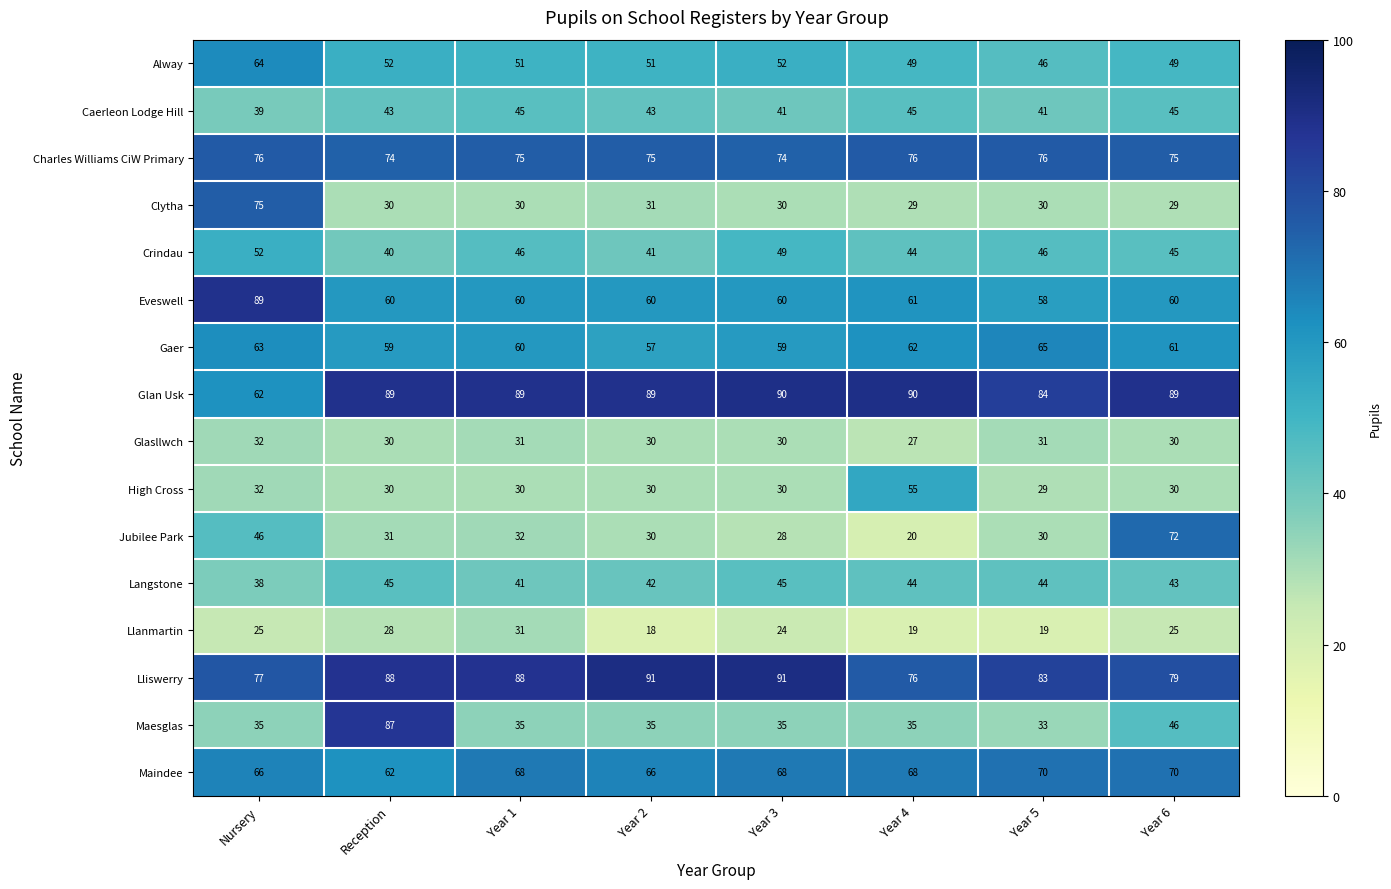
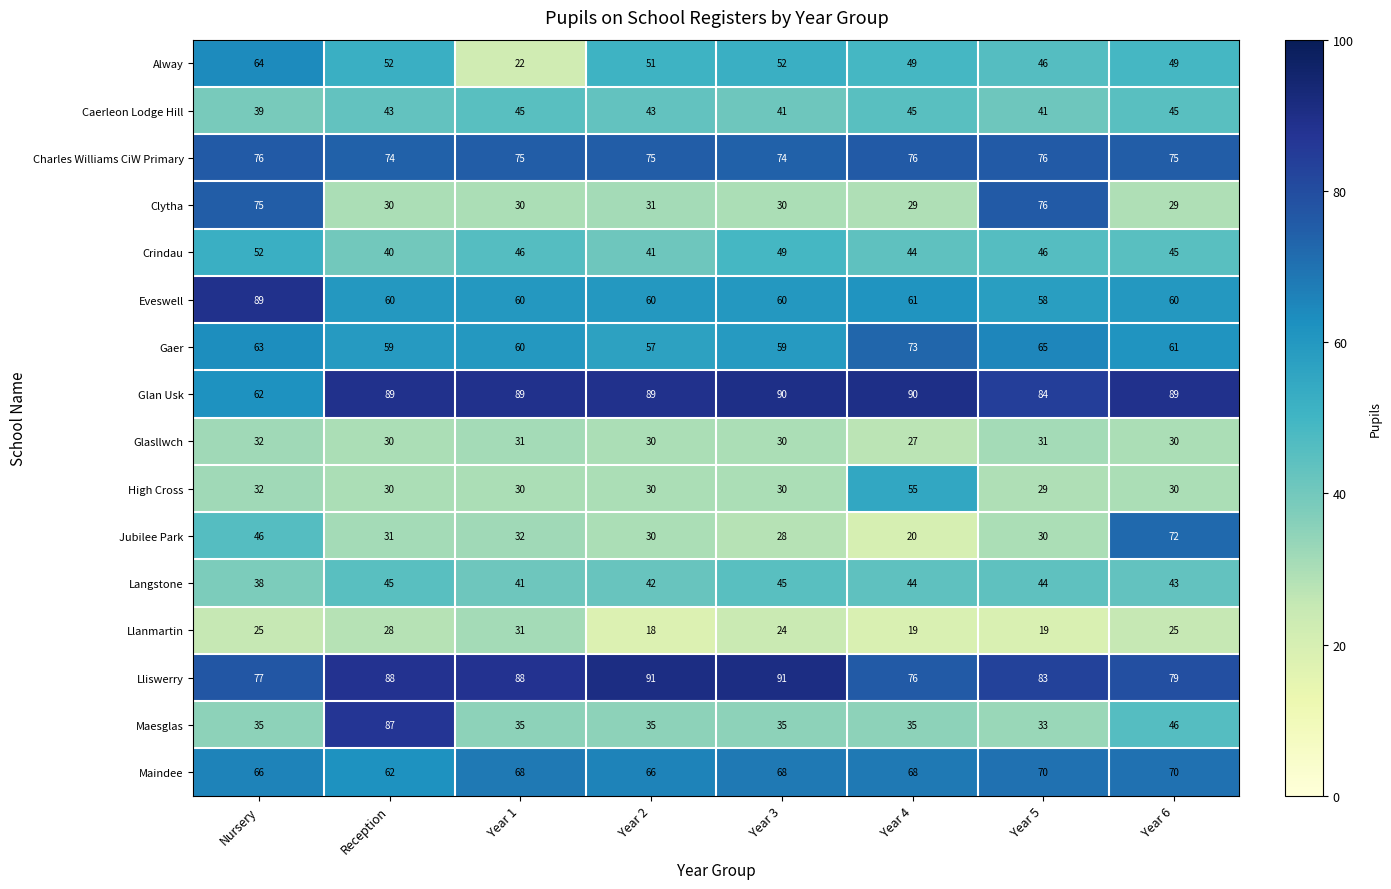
Alway, Year 1: 51 -> 22
Clytha, Year 5: 30 -> 76
Gaer, Year 4: 62 -> 73
